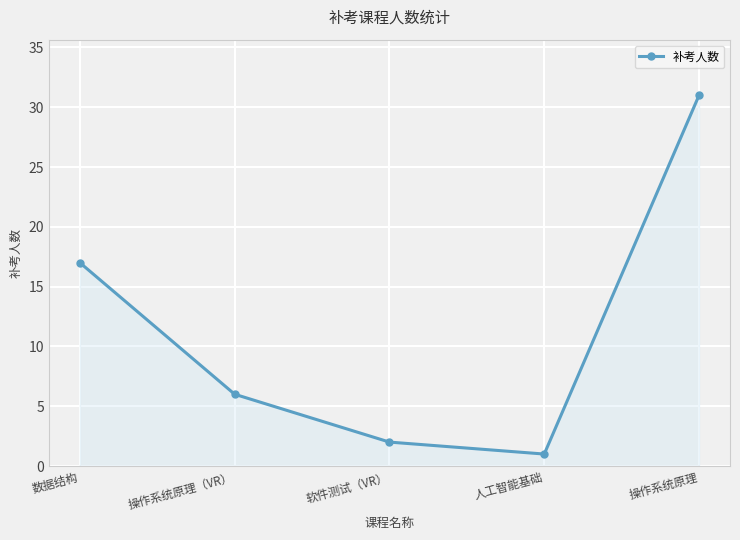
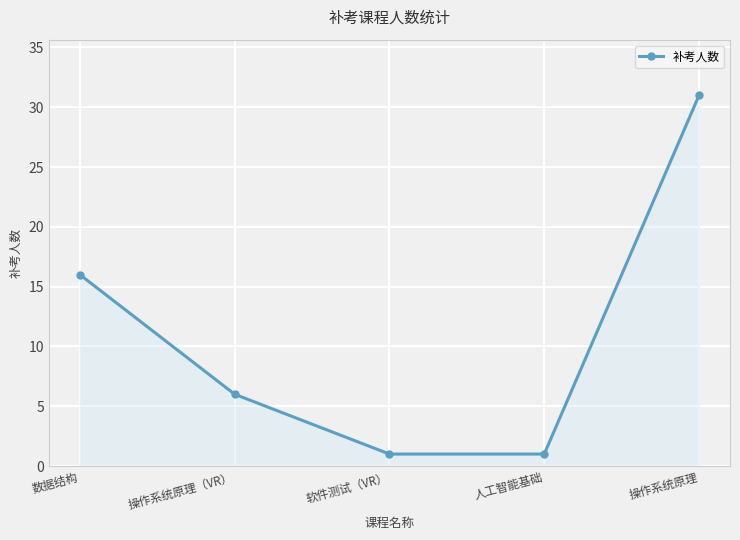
数据结构: 17 -> 16
软件测试（VR）: 2 -> 1
